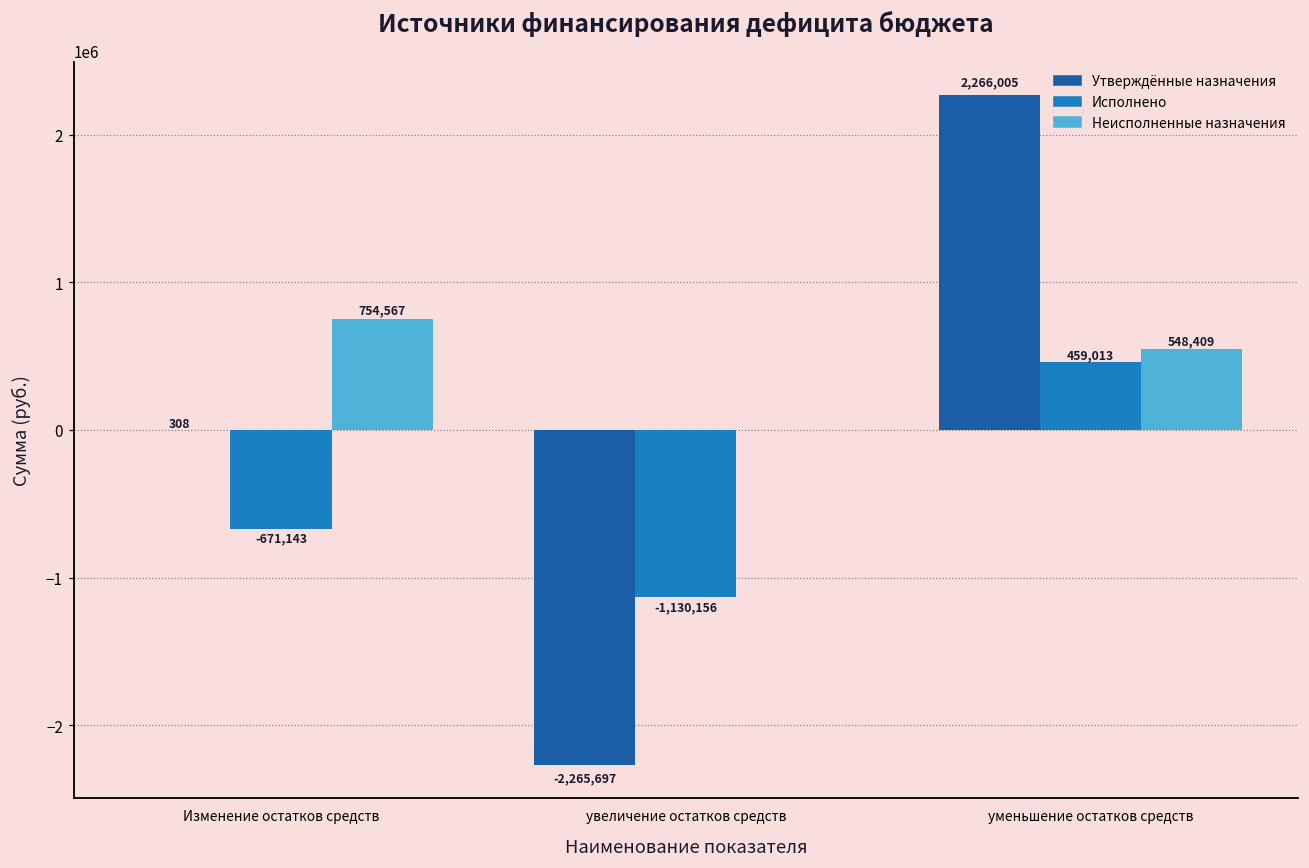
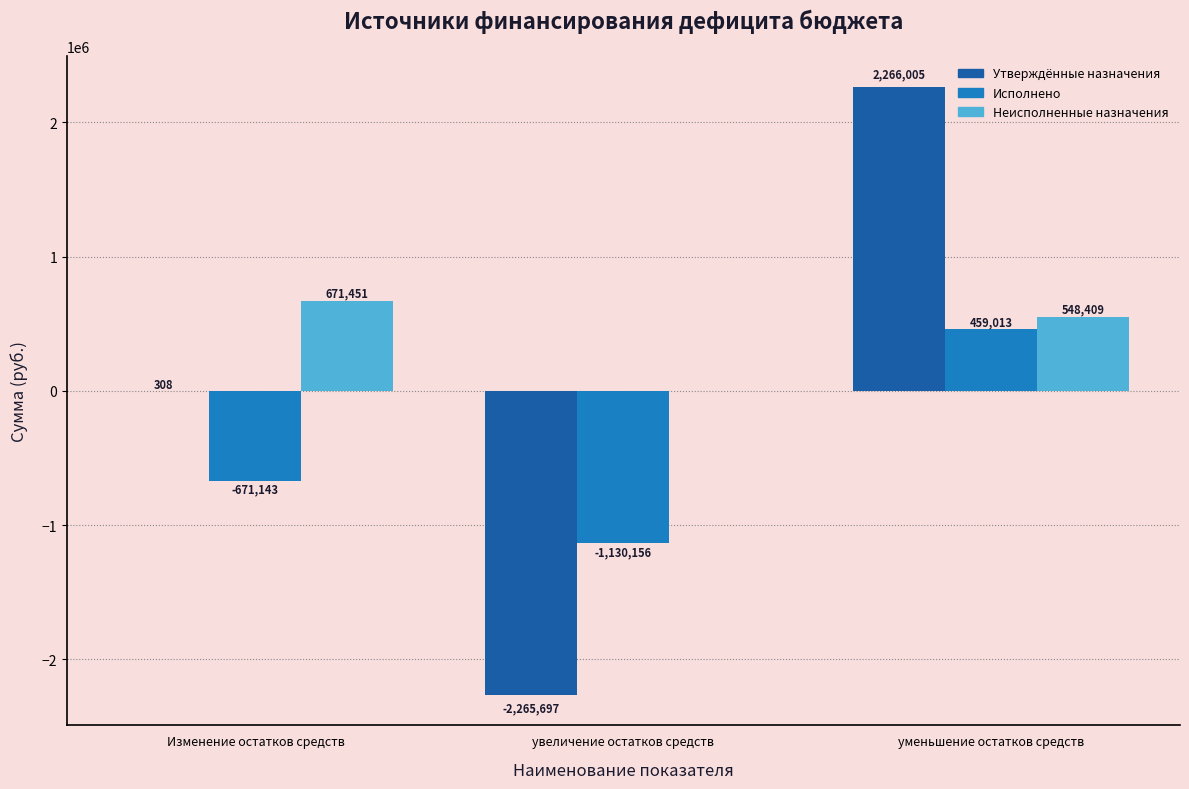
Неисполненные назначения, Изменение остатков средств: 754,567 -> 671,451
